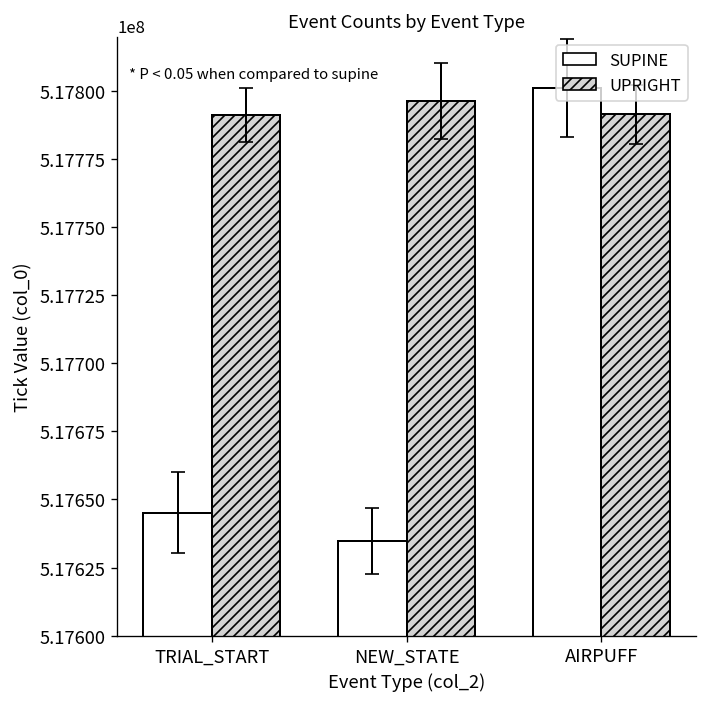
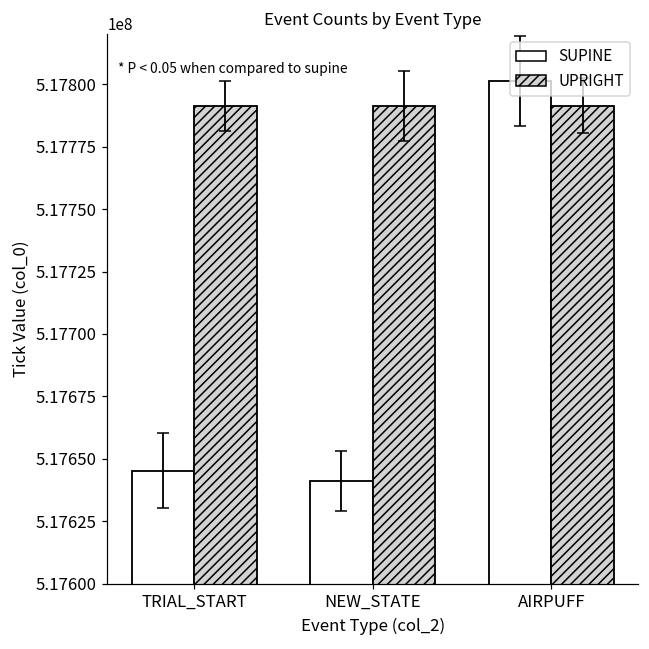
SUPINE, NEW_STATE: 517635000 -> 517641000
UPRIGHT, NEW_STATE: 517796000 -> 517791000
